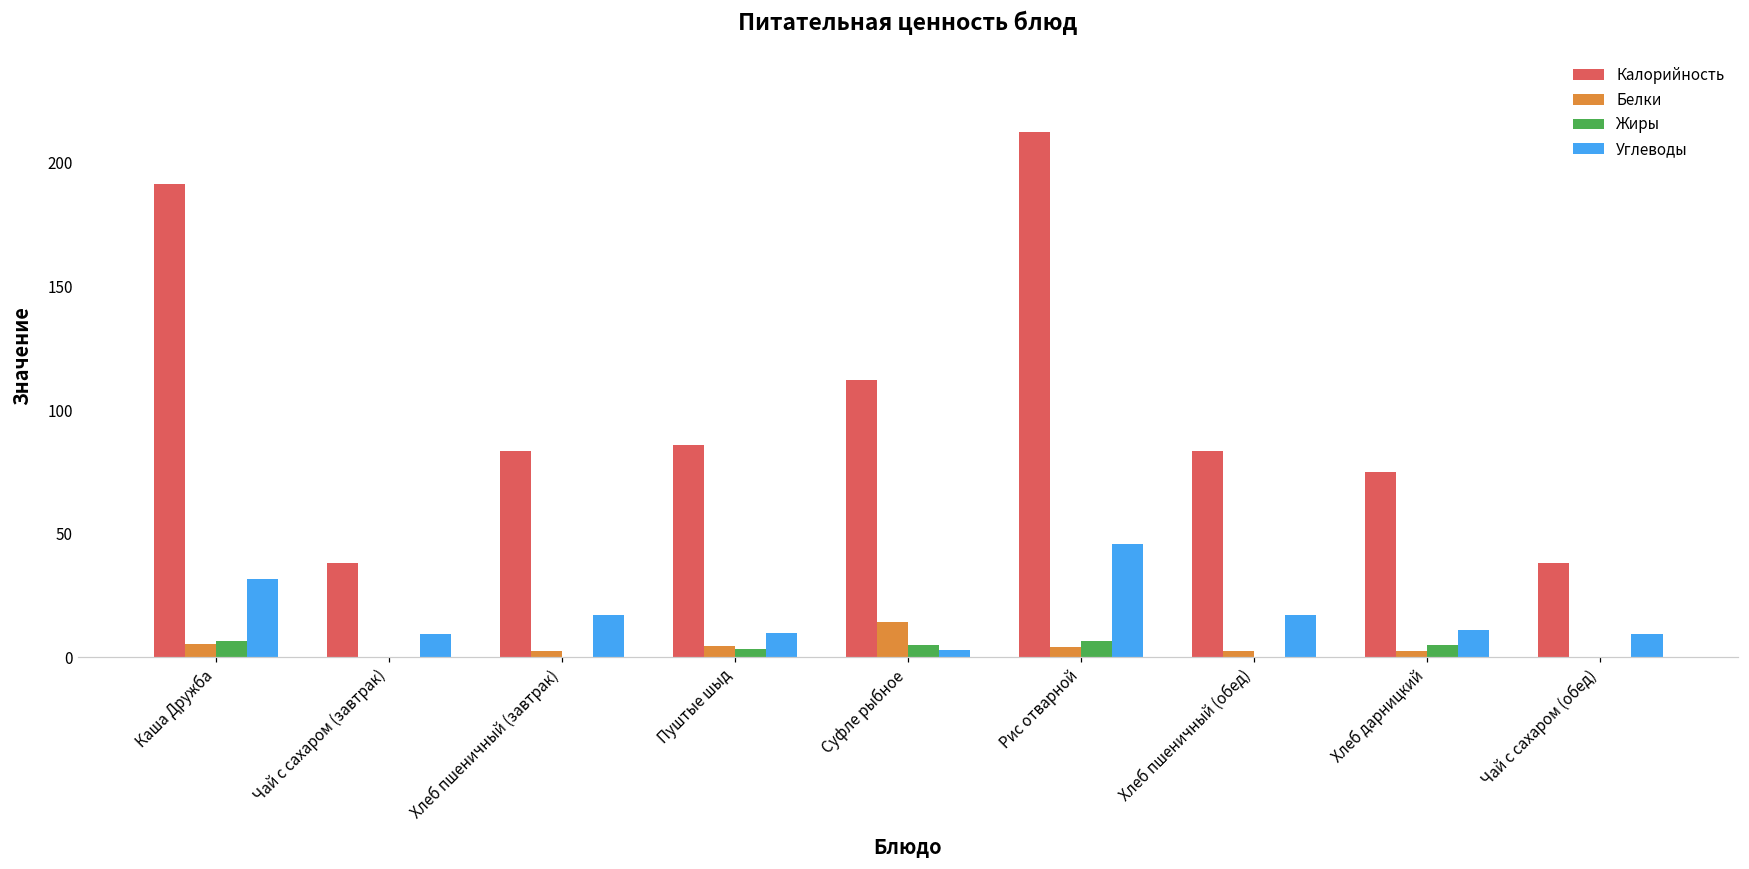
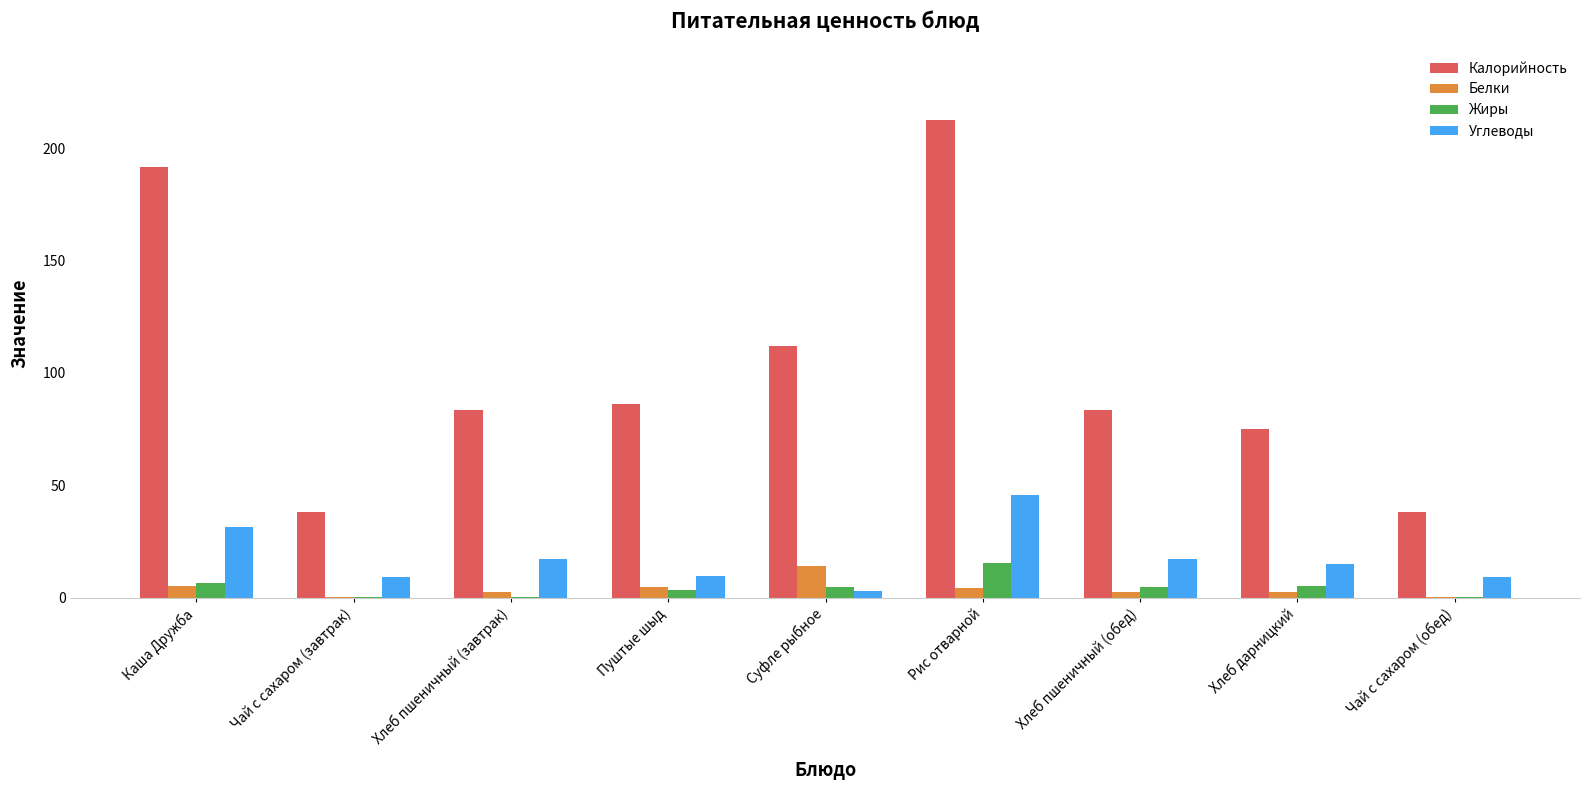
Жиры, Рис отварной: 6 -> 15
Жиры, Хлеб пшеничный (обед): 0 -> 5
Углеводы, Хлеб дарницкий: 11 -> 15
